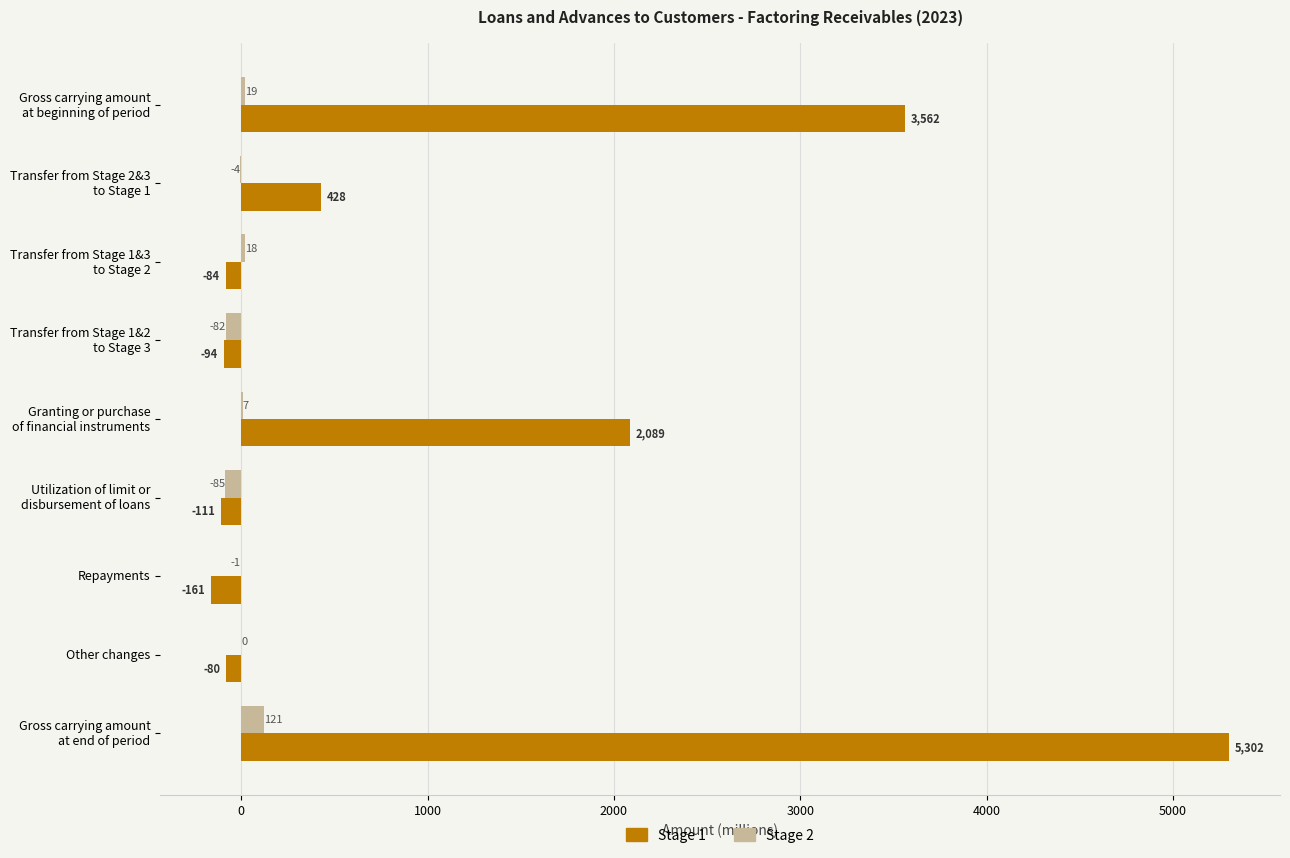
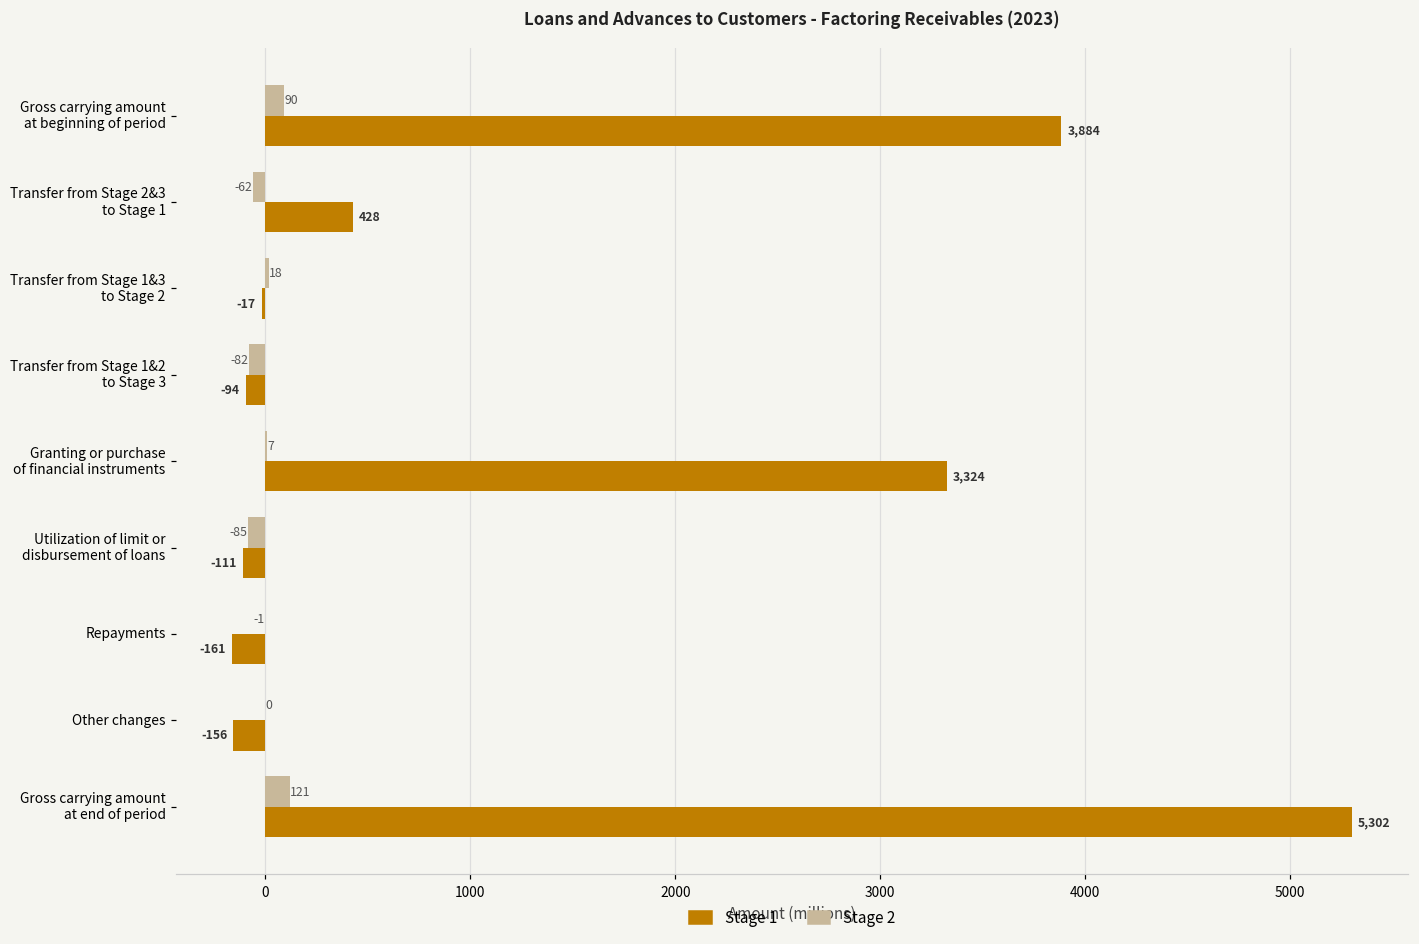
Stage 2, Gross carrying amount at beginning of period: 19 -> 90
Stage 1, Gross carrying amount at beginning of period: 3,562 -> 3,884
Stage 2, Transfer from Stage 2&3 to Stage 1: -4 -> -62
Stage 1, Transfer from Stage 1&3 to Stage 2: -84 -> -17
Stage 1, Granting or purchase of financial instruments: 2,089 -> 3,324
Stage 1, Other changes: -80 -> -156
